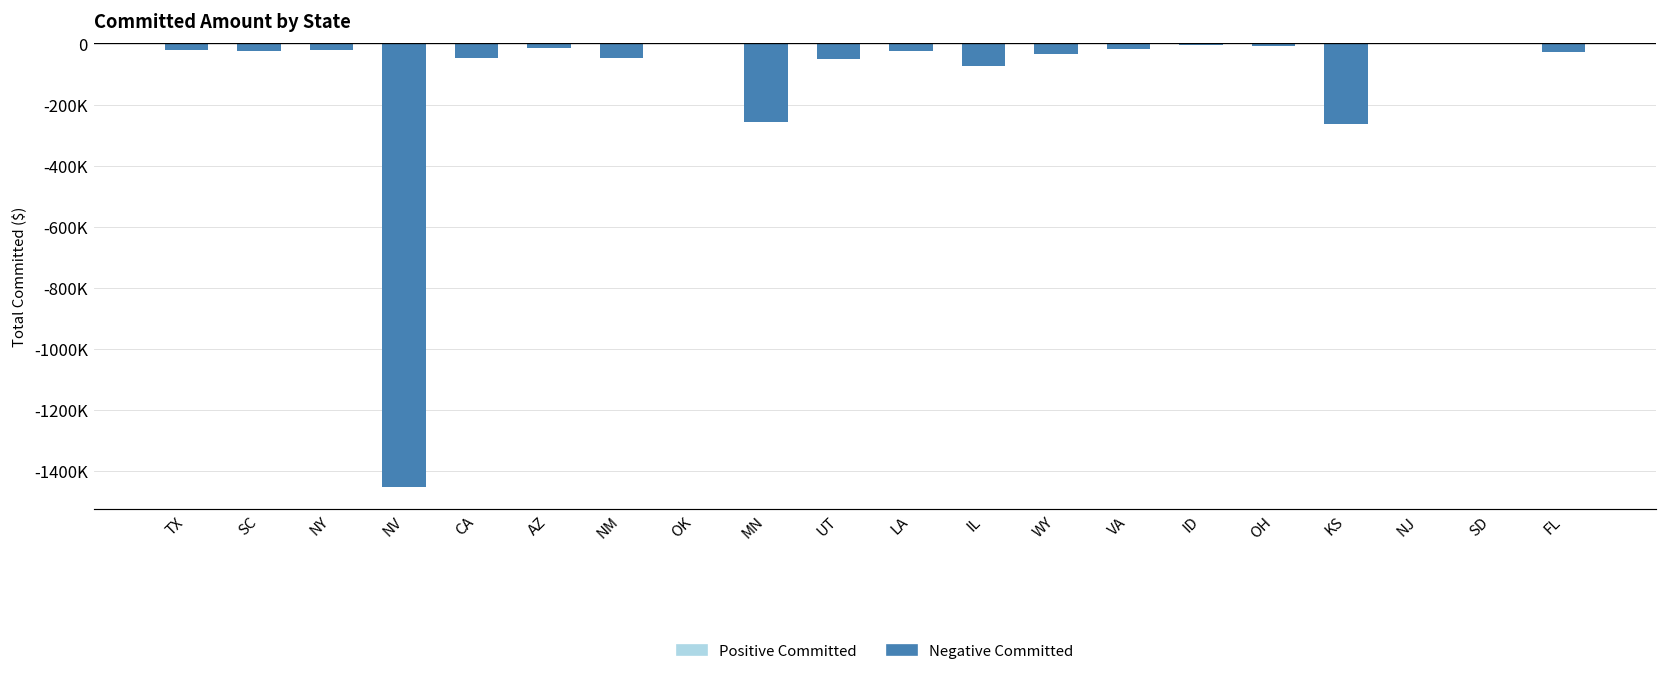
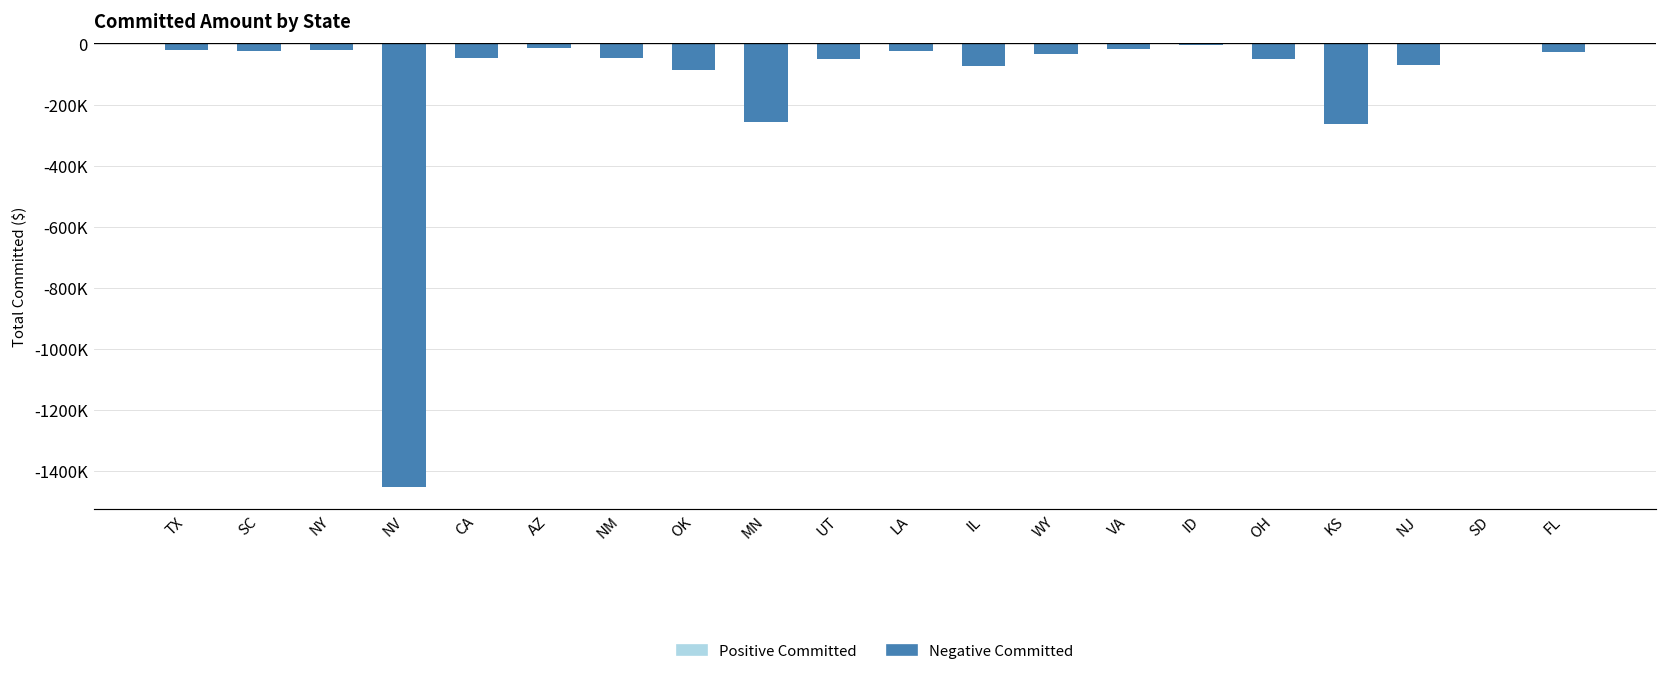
OK: 0 -> -90000
OH: -10000 -> -50000
NJ: 0 -> -70000
